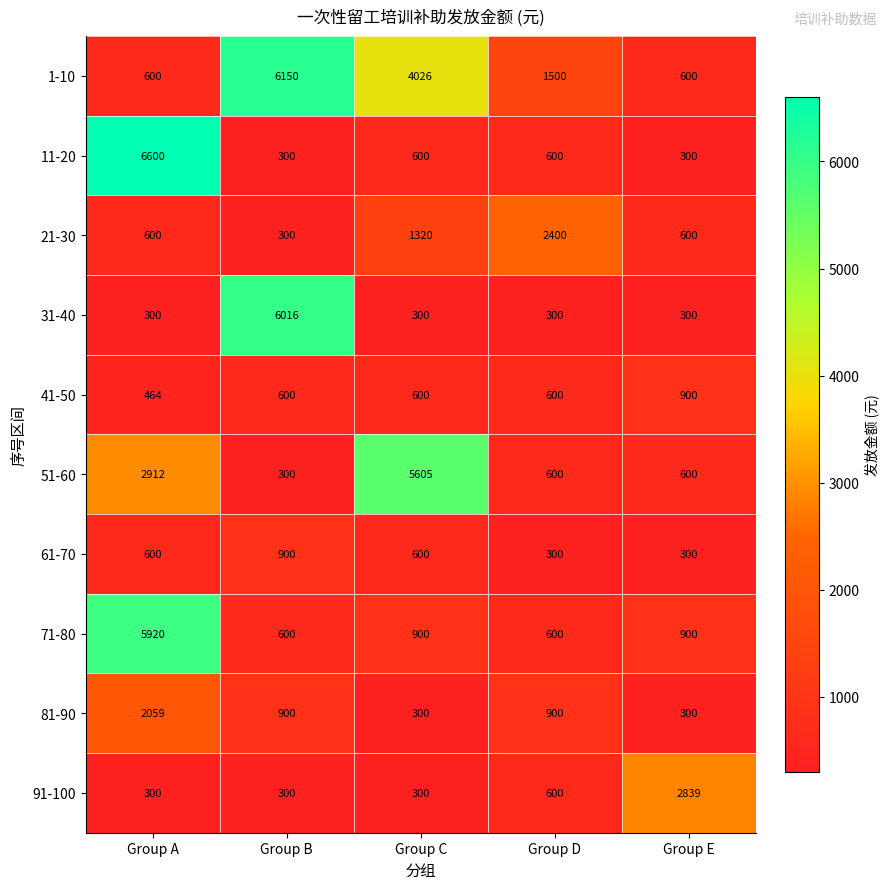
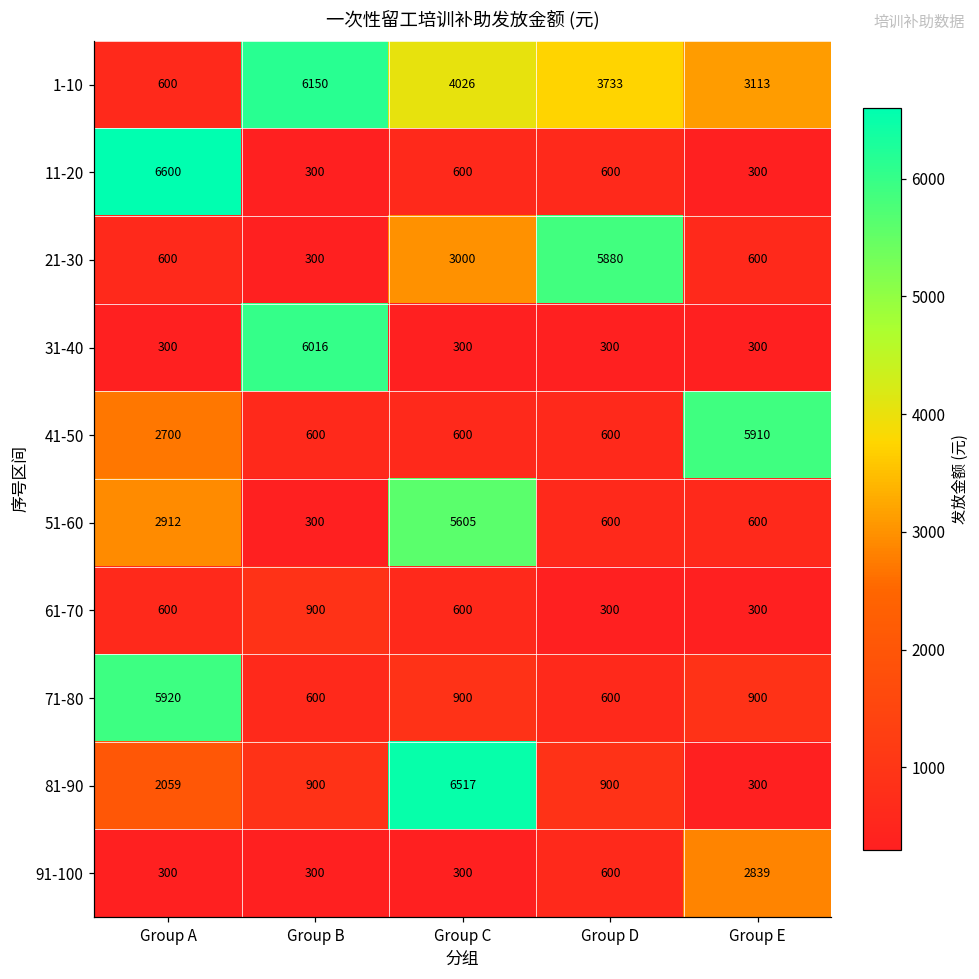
1-10, Group D: 1500 -> 3733
1-10, Group E: 600 -> 3113
21-30, Group C: 1320 -> 3000
21-30, Group D: 2400 -> 5880
41-50, Group A: 464 -> 2700
41-50, Group E: 900 -> 5910
81-90, Group C: 300 -> 6517
